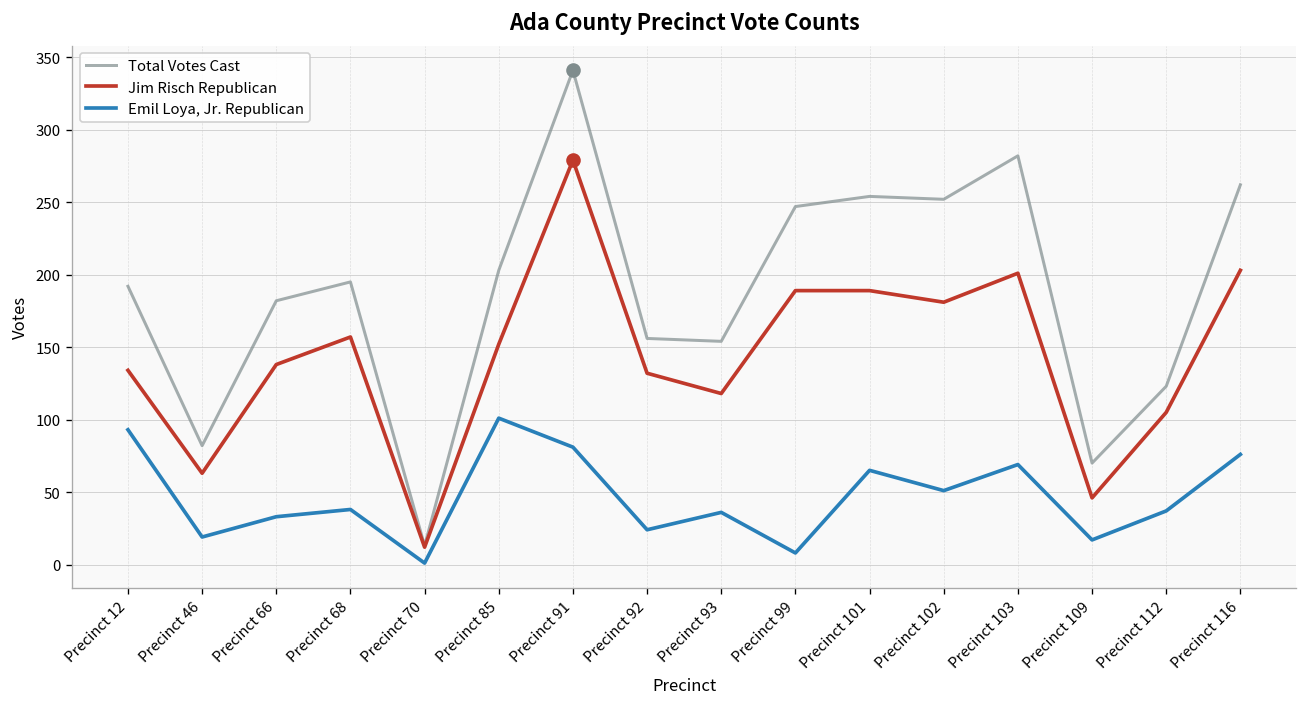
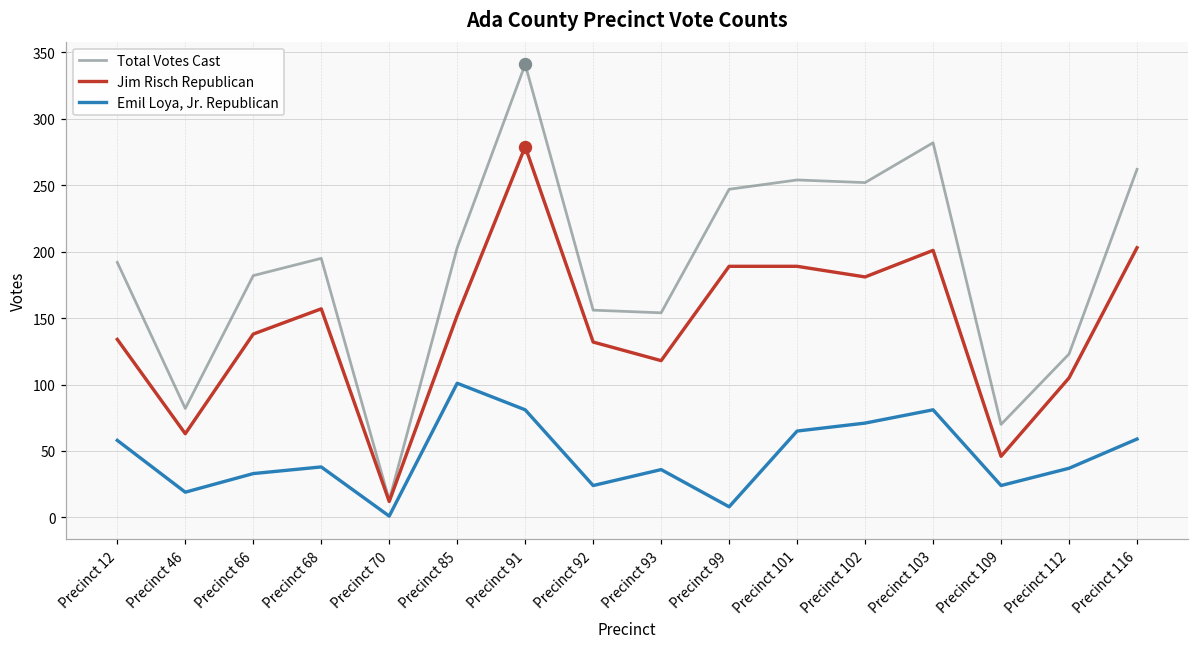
Emil Loya, Jr. Republican, Precinct 12: 93 -> 58
Emil Loya, Jr. Republican, Precinct 102: 51 -> 71
Emil Loya, Jr. Republican, Precinct 103: 69 -> 81
Emil Loya, Jr. Republican, Precinct 109: 17 -> 24
Emil Loya, Jr. Republican, Precinct 116: 76 -> 59
